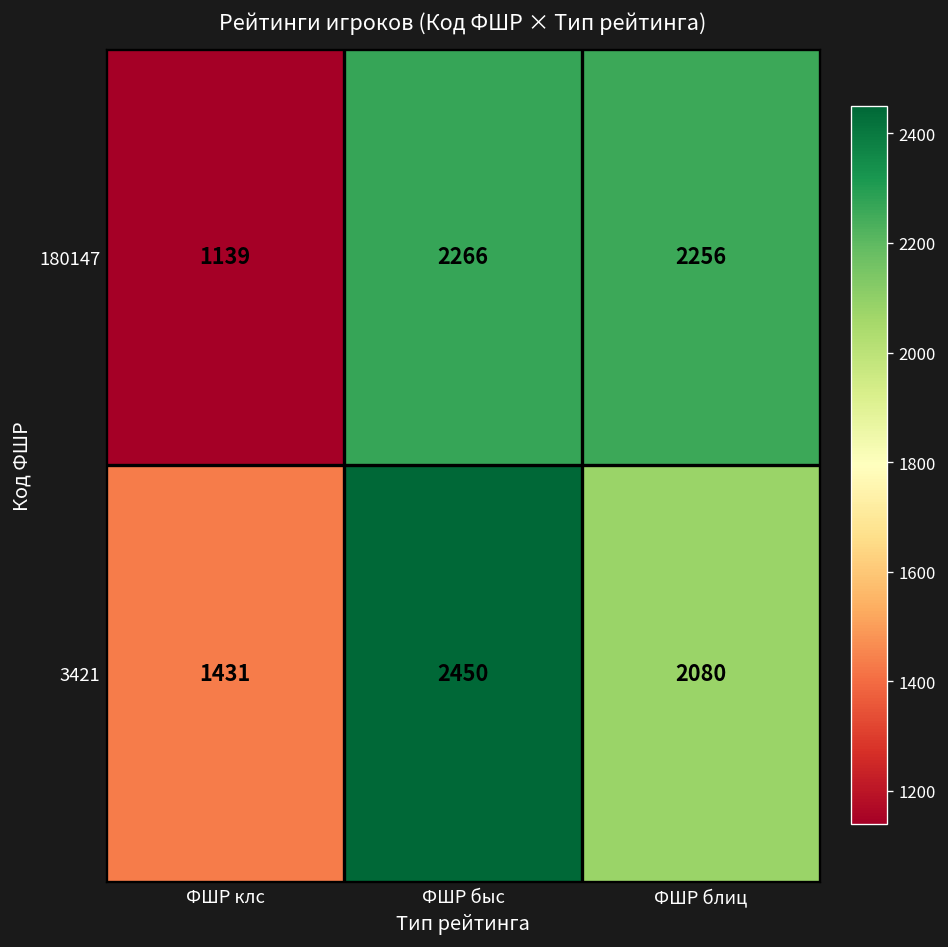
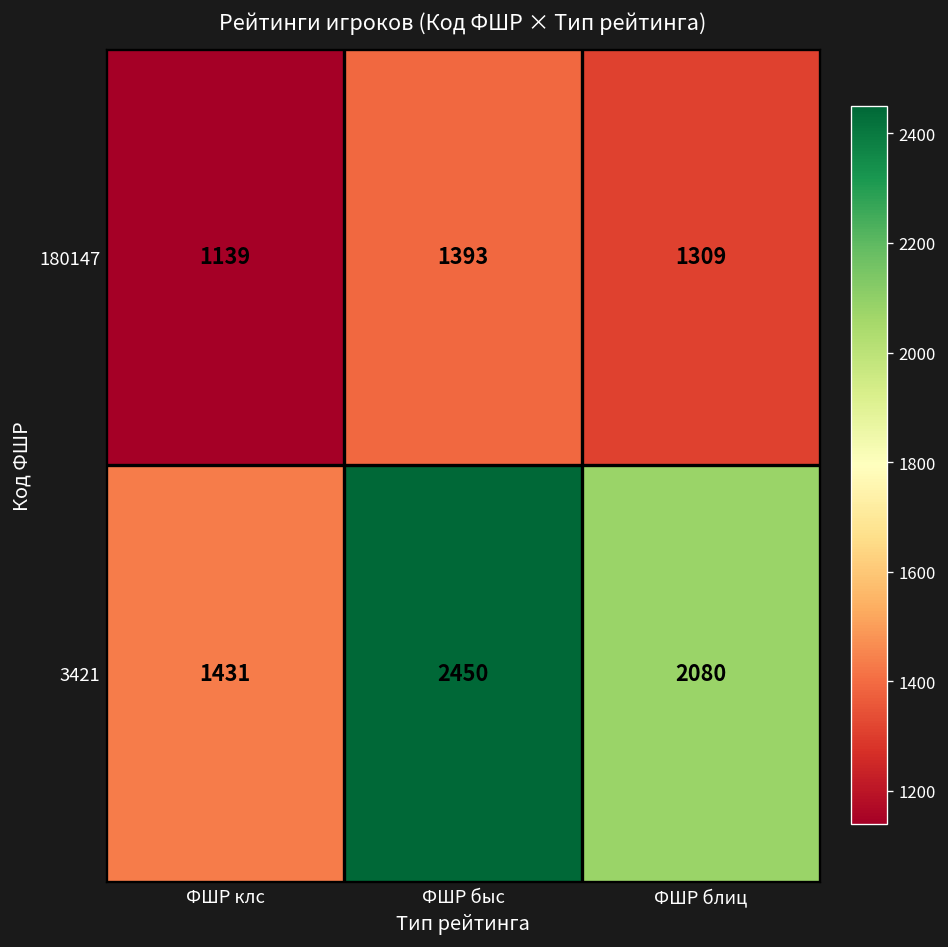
180147, ФШР быс: 2266 -> 1393
180147, ФШР блиц: 2256 -> 1309
